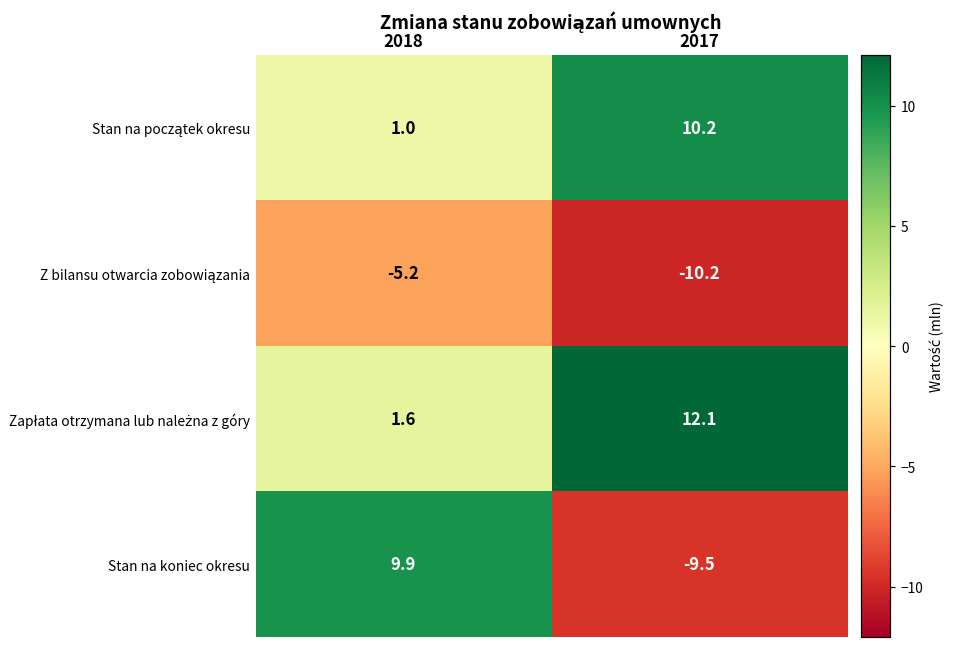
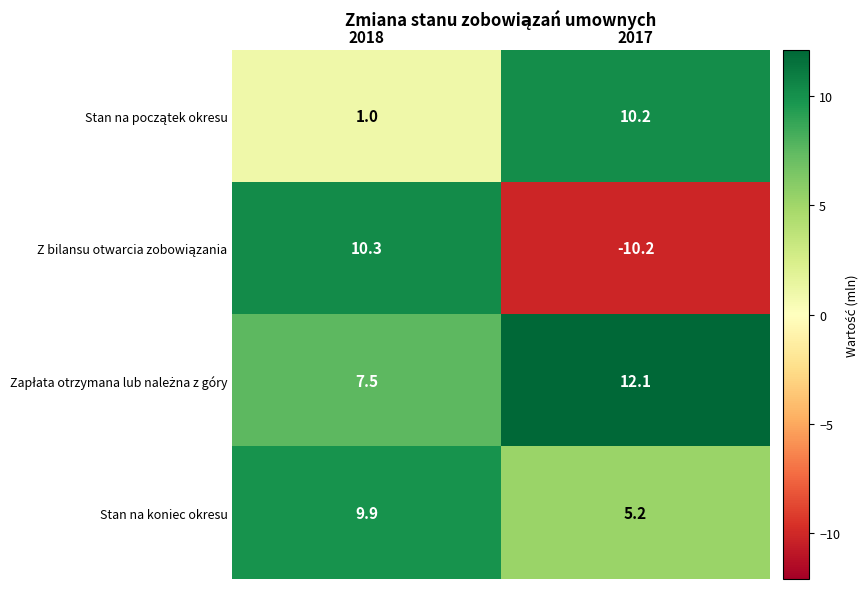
Z bilansu otwarcia zobowiązania, 2018: -5.2 -> 10.3
Zapłata otrzymana lub należna z góry, 2018: 1.6 -> 7.5
Stan na koniec okresu, 2017: -9.5 -> 5.2
